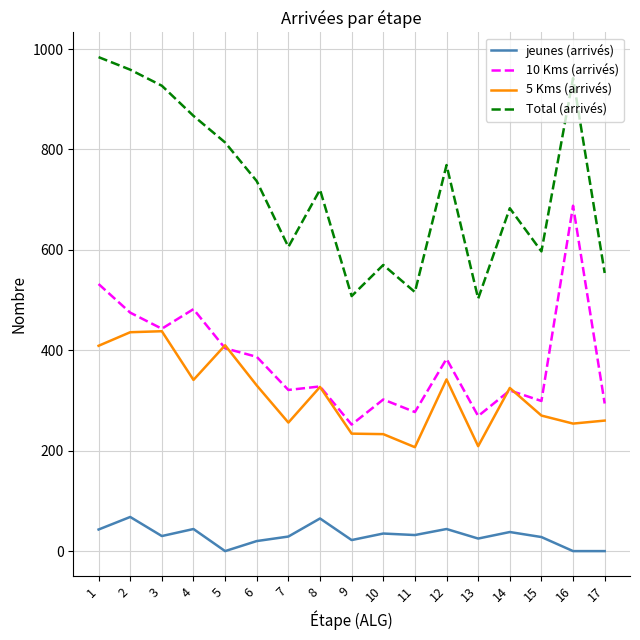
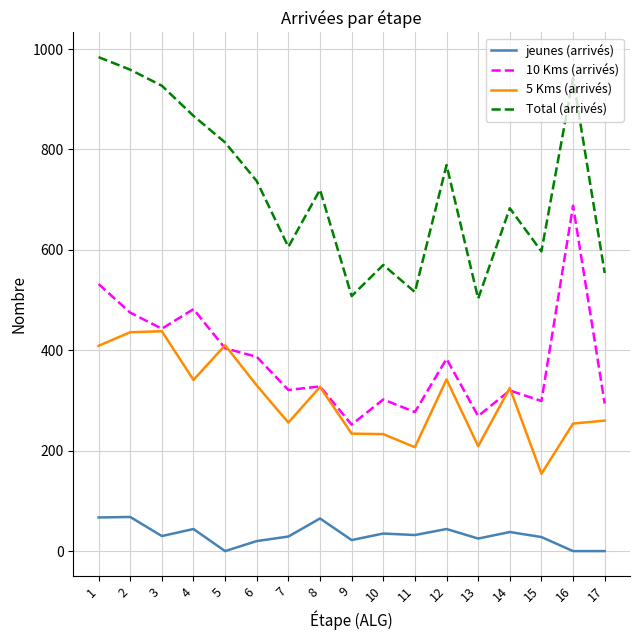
jeunes (arrivés), 1: 40 -> 70
5 Kms (arrivés), 15: 270 -> 150
